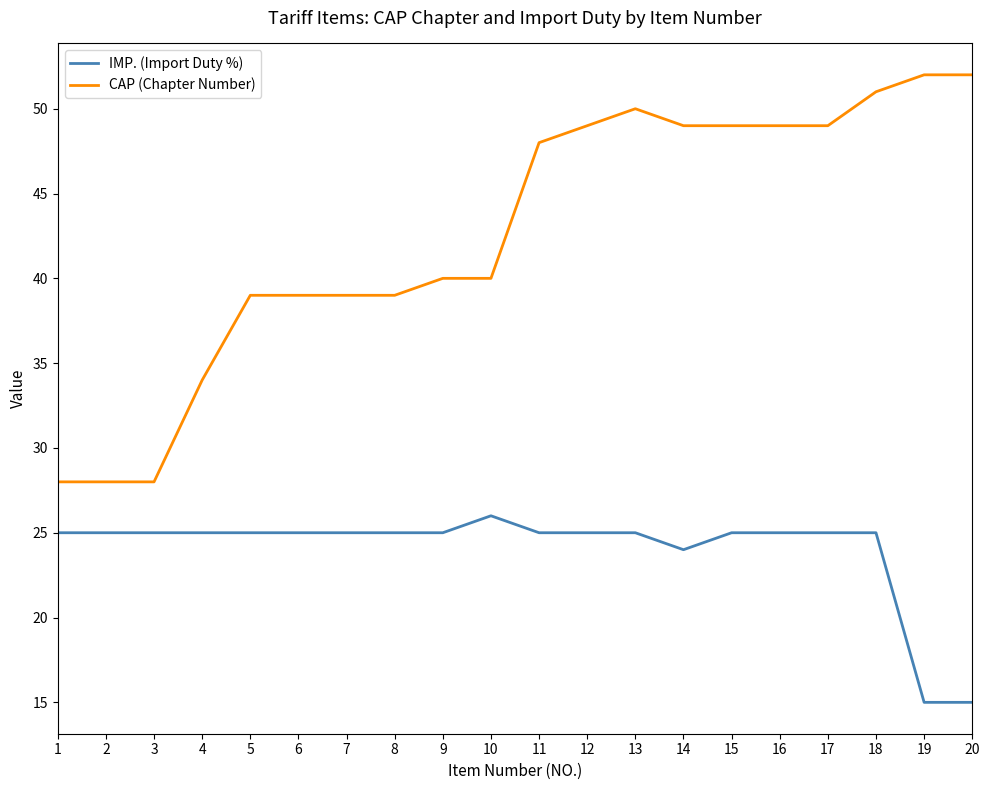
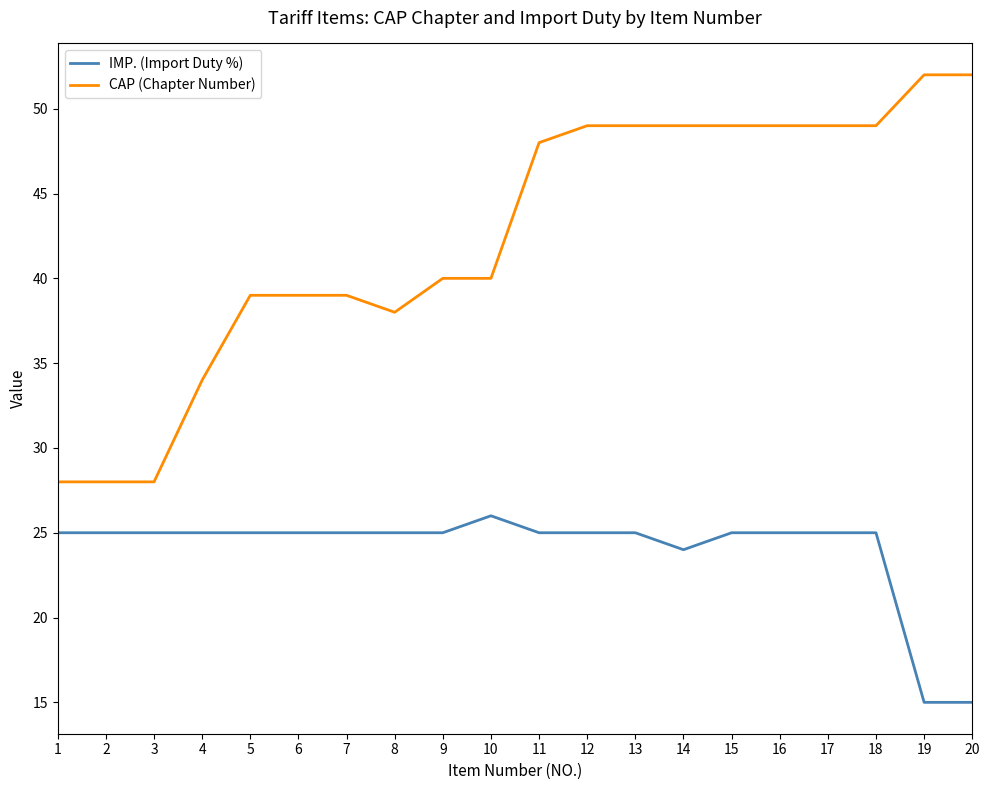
CAP (Chapter Number), 8: 39 -> 38
CAP (Chapter Number), 13: 50 -> 49
CAP (Chapter Number), 18: 51 -> 49
